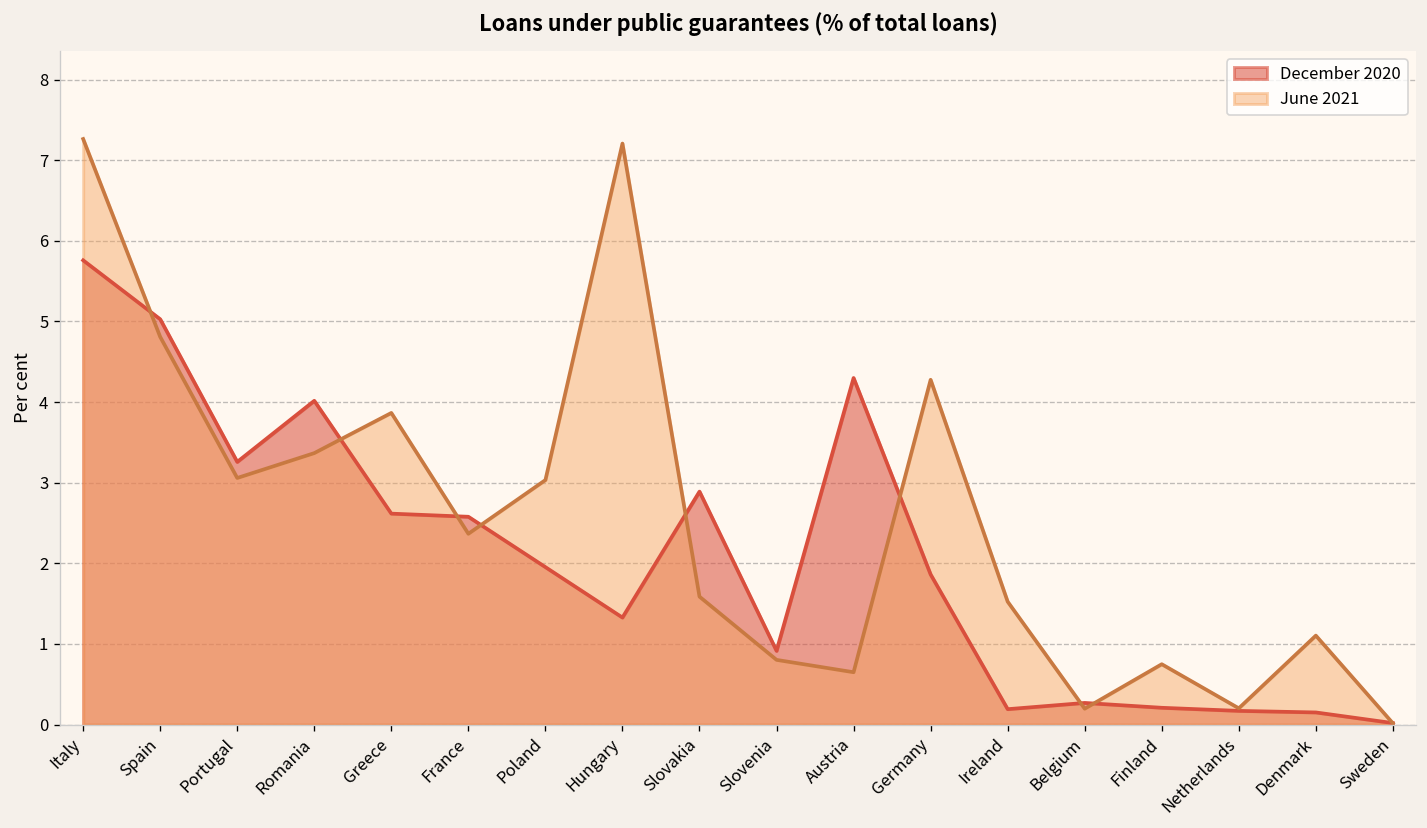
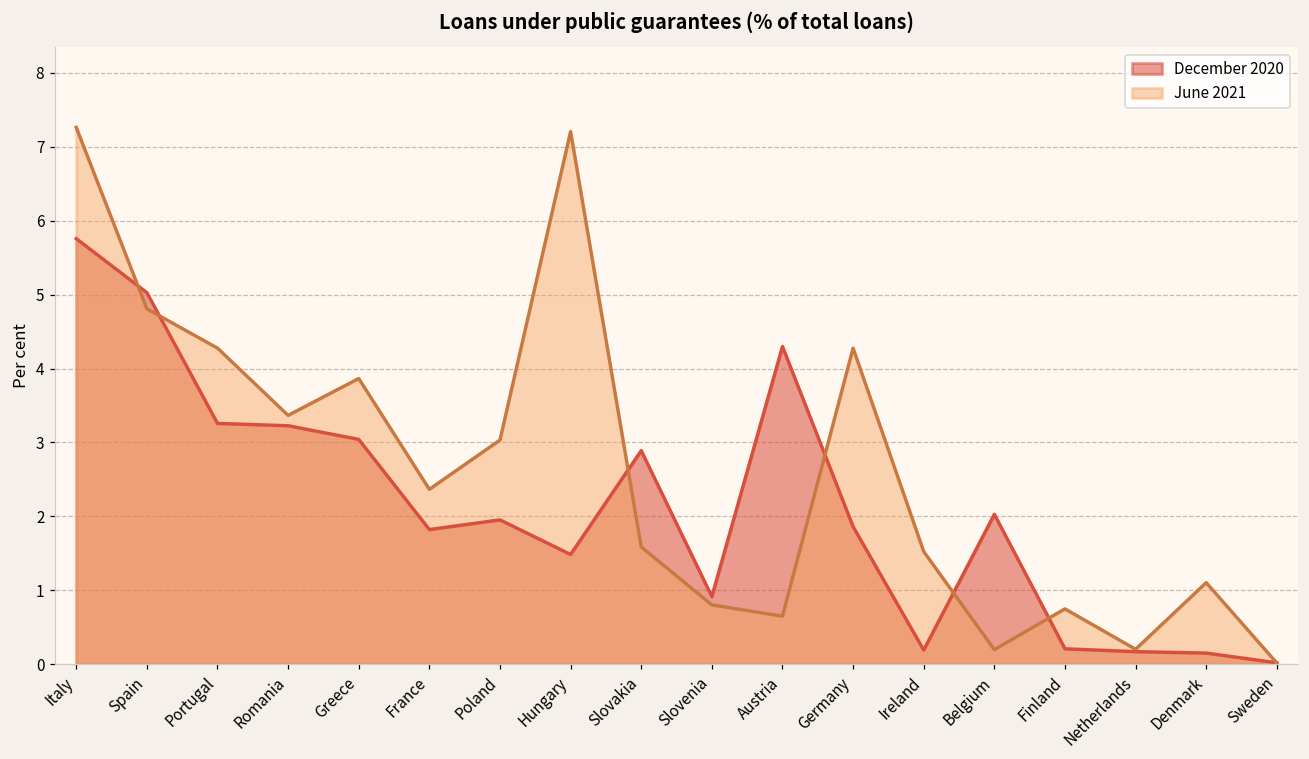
June 2021, Portugal: 3.1 -> 4.3
December 2020, Romania: 4.0 -> 3.2
December 2020, Greece: 2.6 -> 3.0
December 2020, France: 2.6 -> 1.8
December 2020, Hungary: 1.3 -> 1.5
December 2020, Belgium: 0.3 -> 2.0
